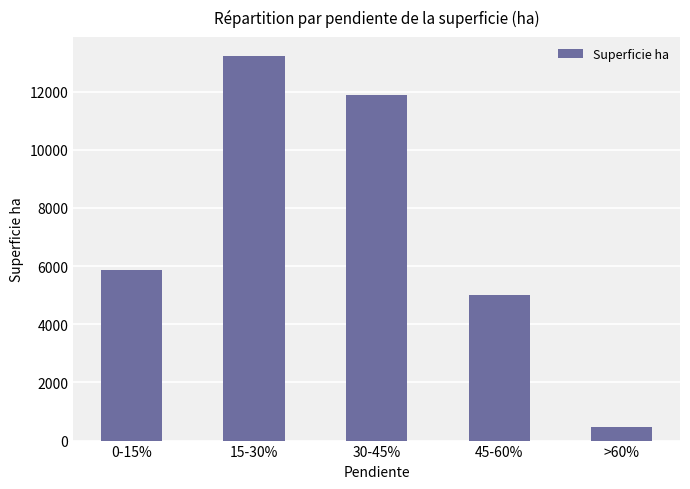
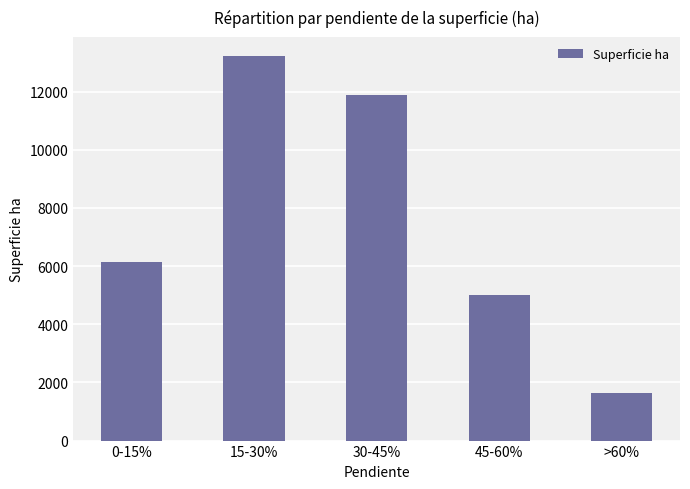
0-15%: 5900 -> 6100
>60%: 500 -> 1600
